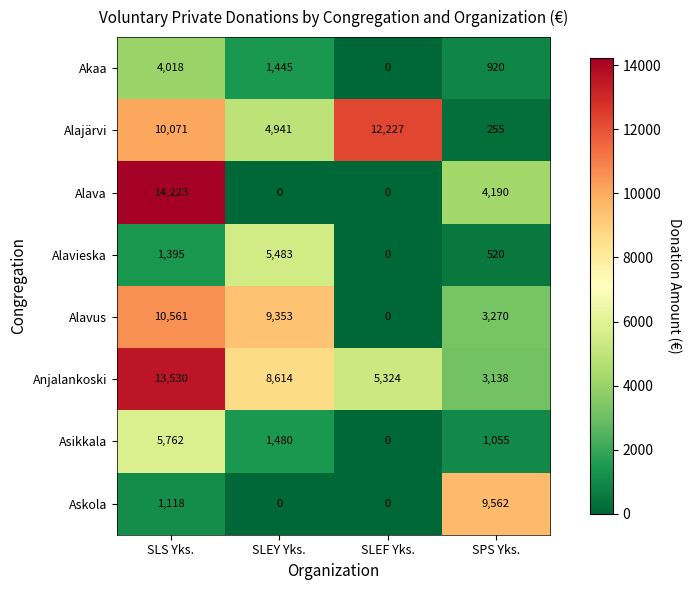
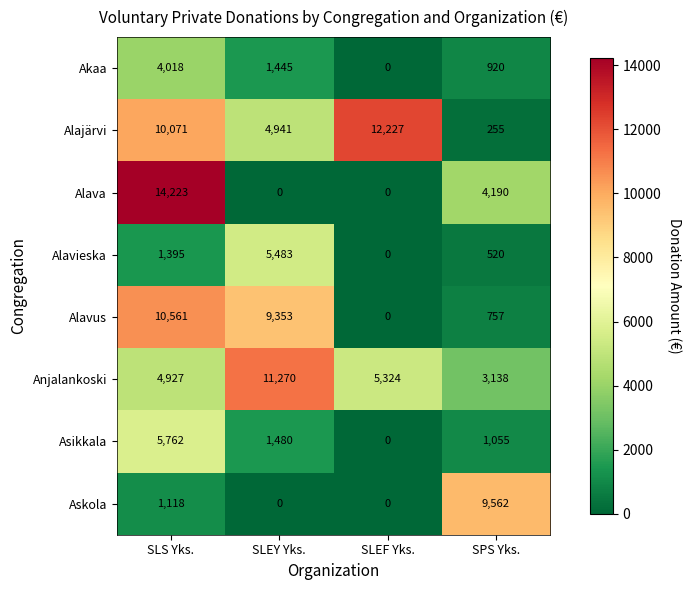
Alavus, SPS Yks.: 3,270 -> 757
Anjalankoski, SLS Yks.: 13,530 -> 4,927
Anjalankoski, SLEY Yks.: 8,614 -> 11,270
